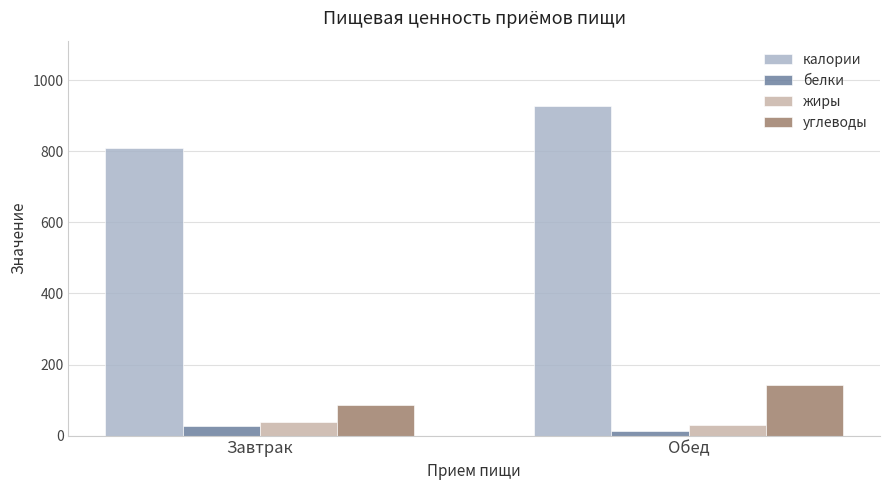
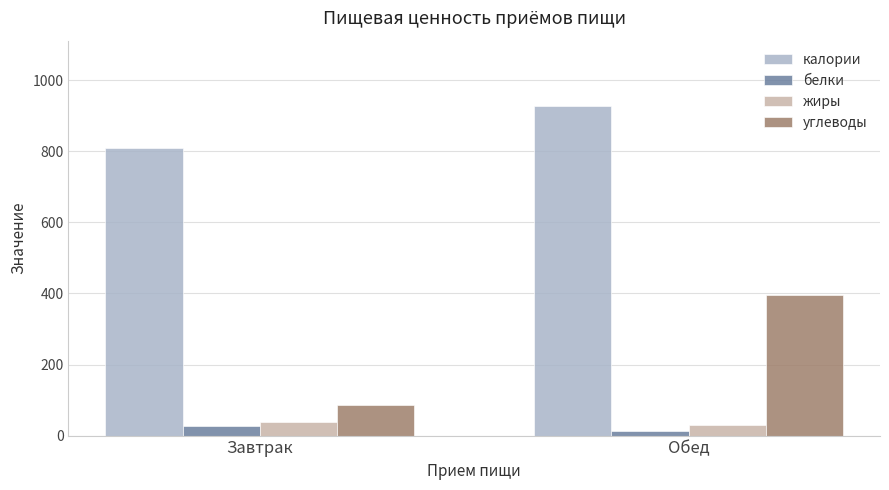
углеводы, Обед: 140 -> 400
